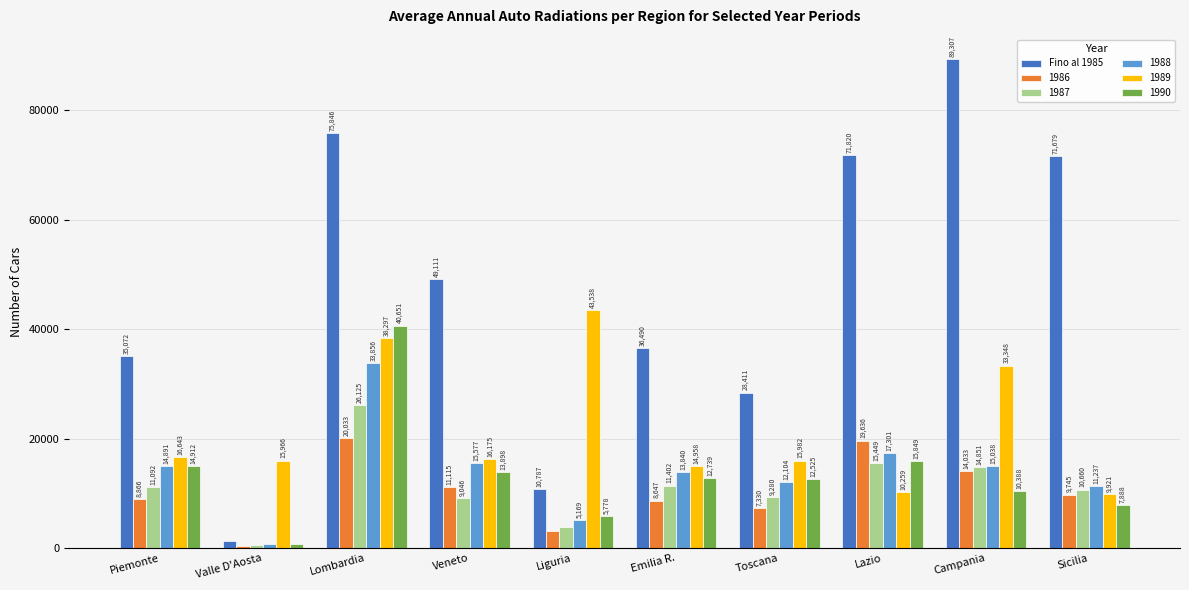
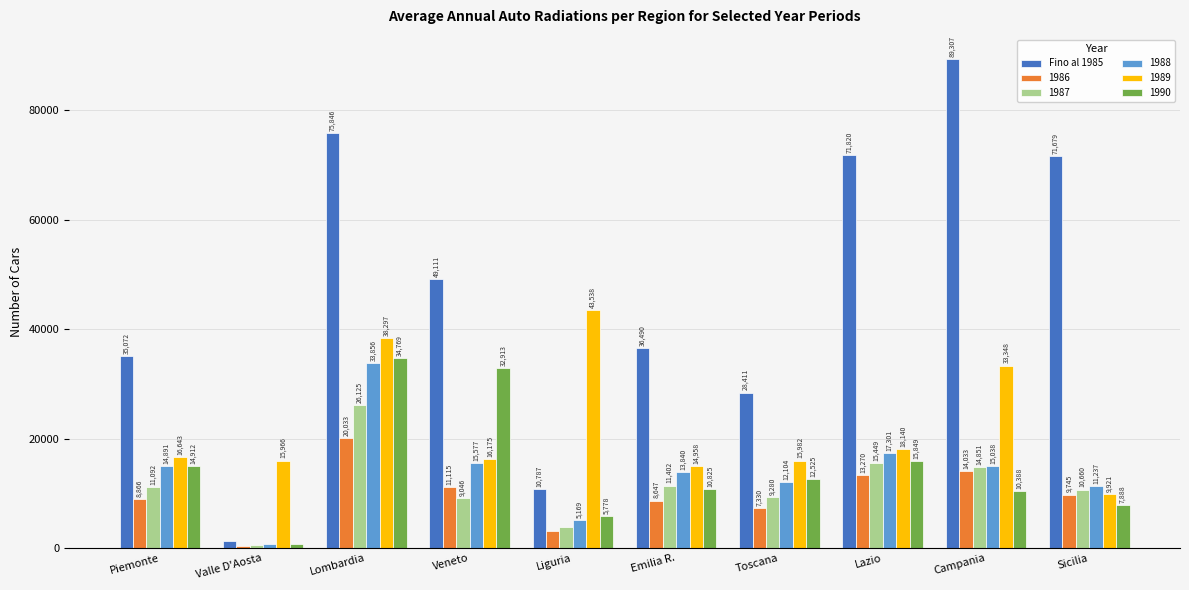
1990, Lombardia: 40,651 -> 34,769
1990, Veneto: 13,898 -> 32,913
1990, Emilia R.: 12,739 -> 10,825
1986, Lazio: 19,636 -> 13,270
1989, Lazio: 10,259 -> 18,140
